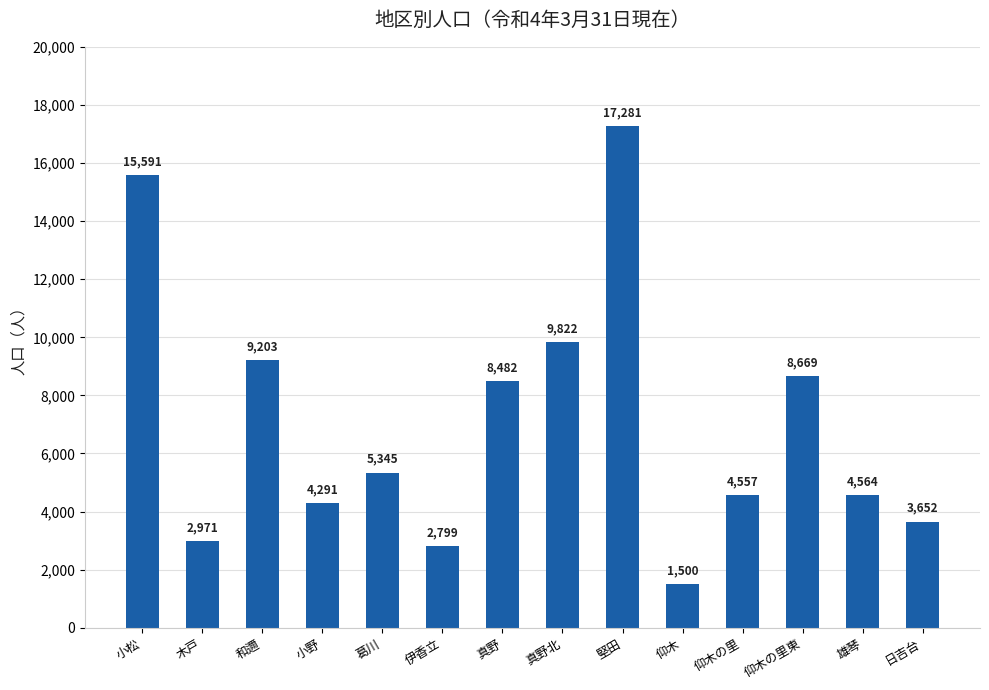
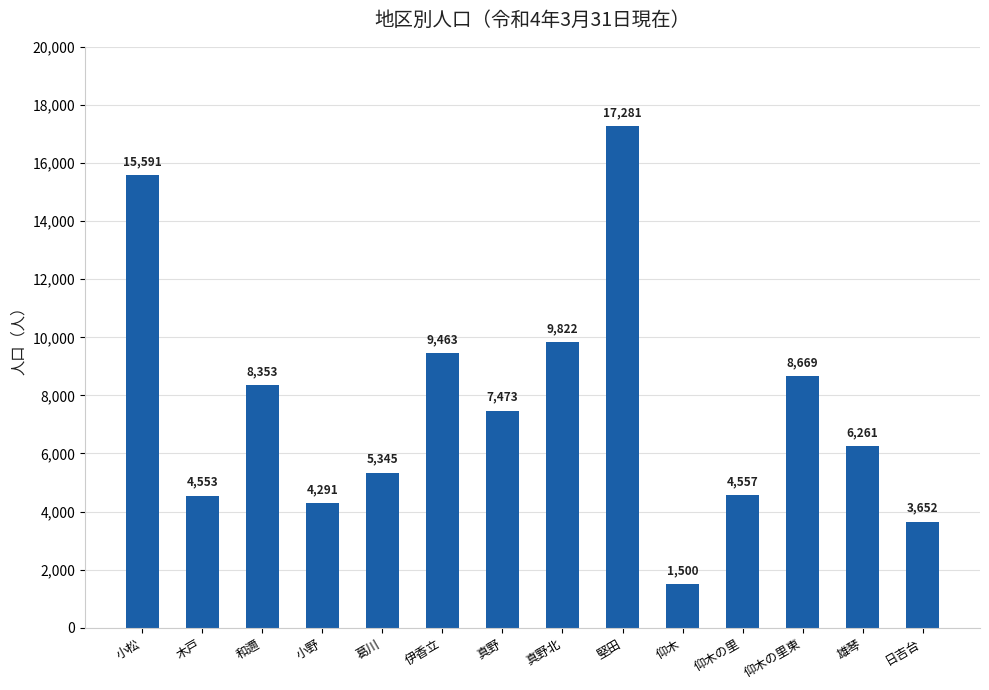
木戸: 2,971 -> 4,553
和邇: 9,203 -> 8,353
伊香立: 2,799 -> 9,463
真野: 8,482 -> 7,473
雄琴: 4,564 -> 6,261
